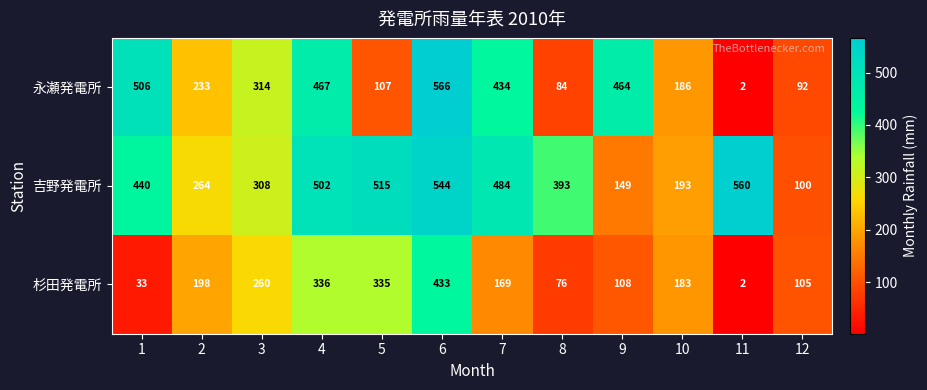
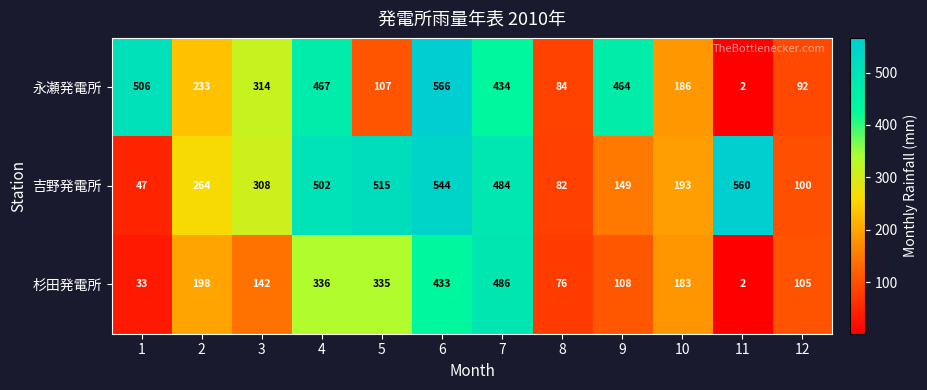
吉野発電所, 1: 440 -> 47
吉野発電所, 8: 393 -> 82
杉田発電所, 3: 260 -> 142
杉田発電所, 7: 169 -> 486
